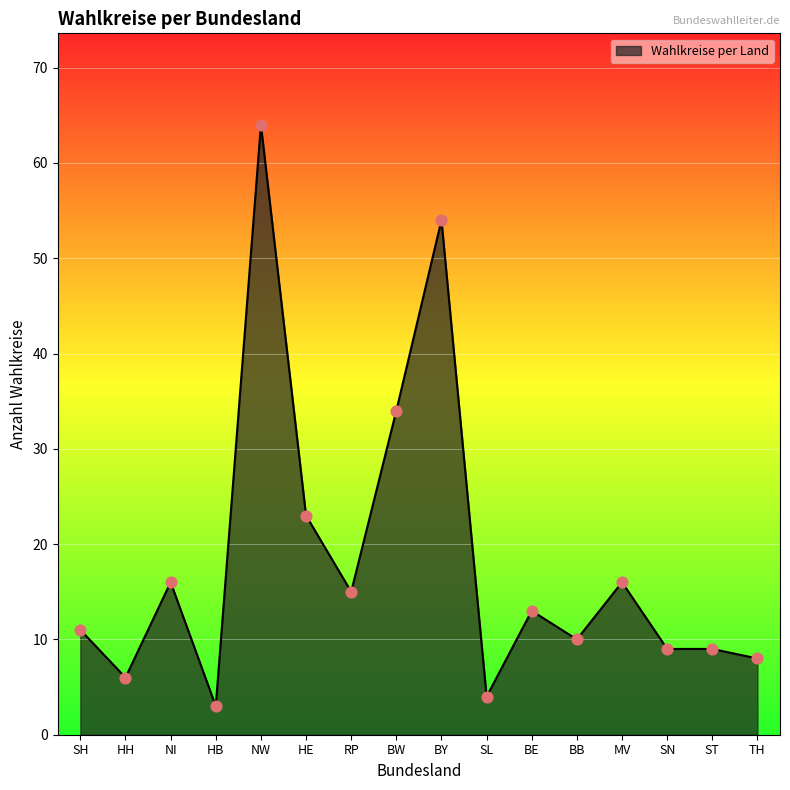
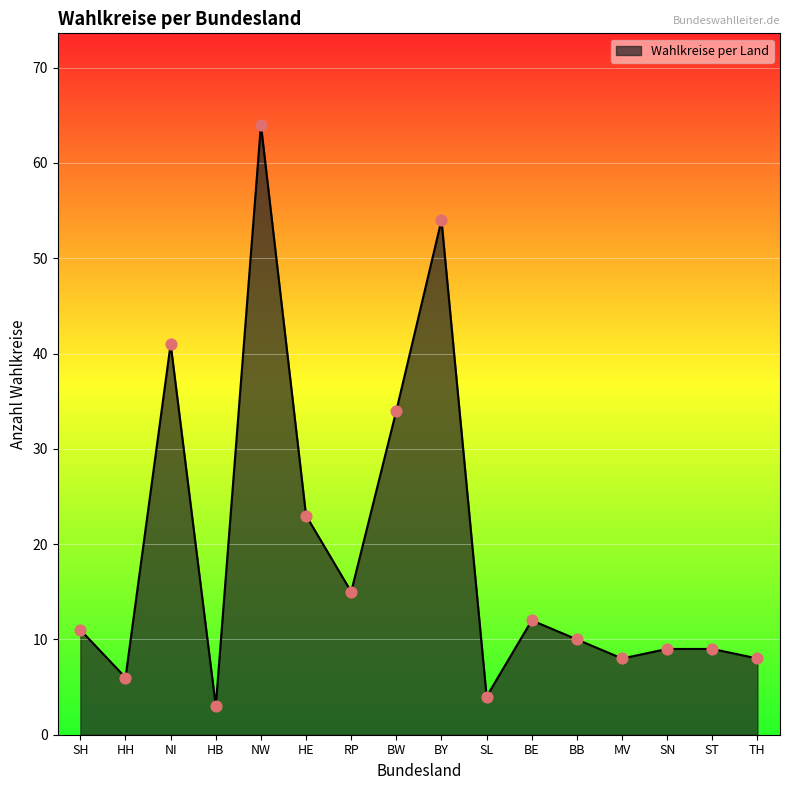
NI: 16 -> 41
BE: 13 -> 12
MV: 16 -> 8
